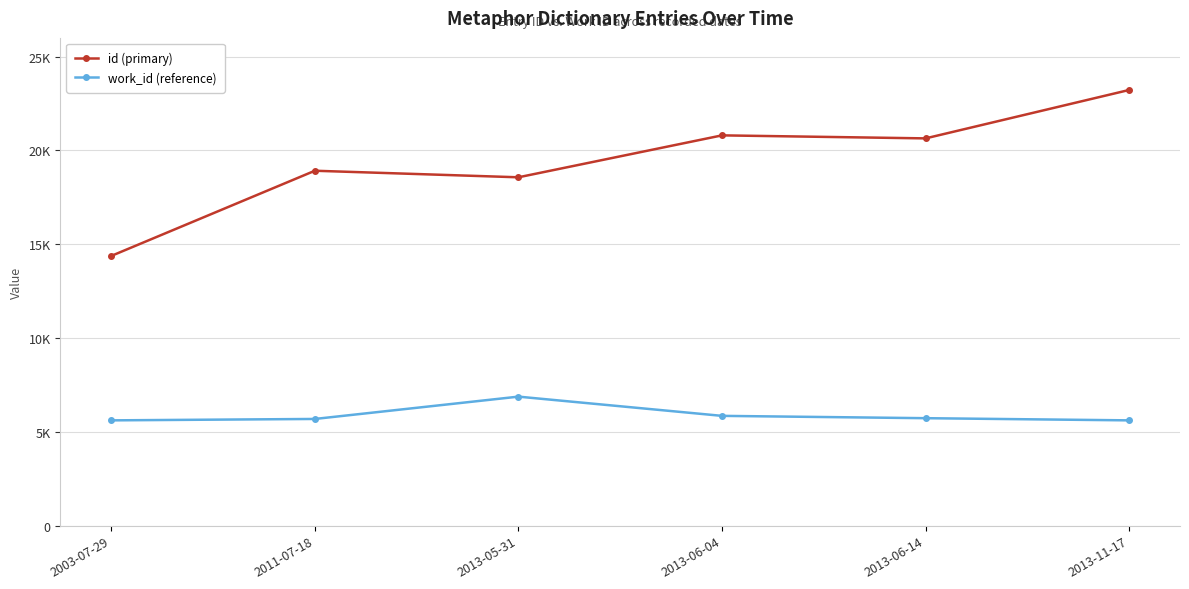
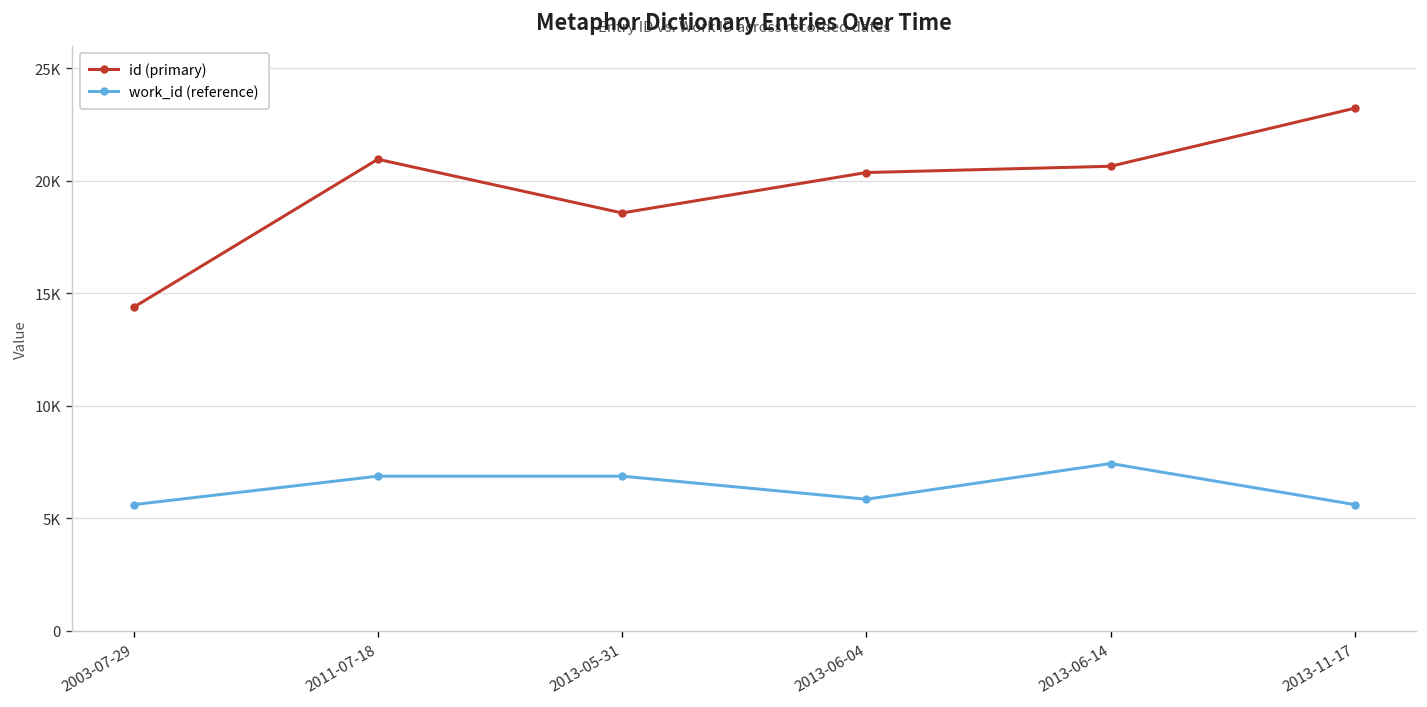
id (primary), 2011-07-18: 18900 -> 21000
work_id (reference), 2011-07-18: 5700 -> 6900
id (primary), 2013-06-04: 20800 -> 20400
work_id (reference), 2013-06-14: 5700 -> 7400
